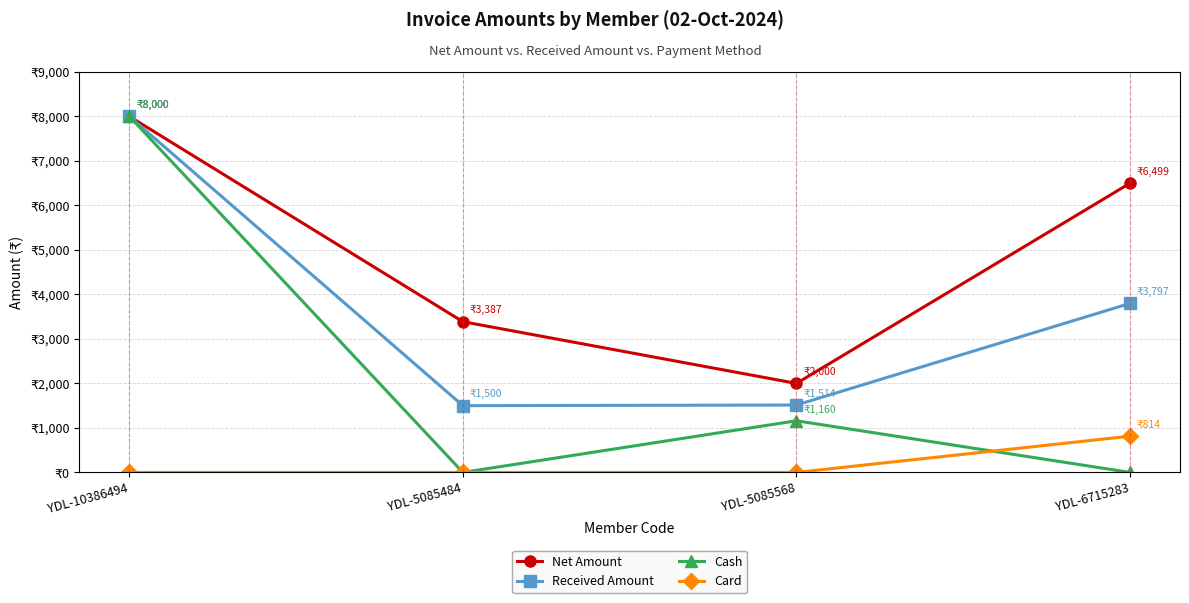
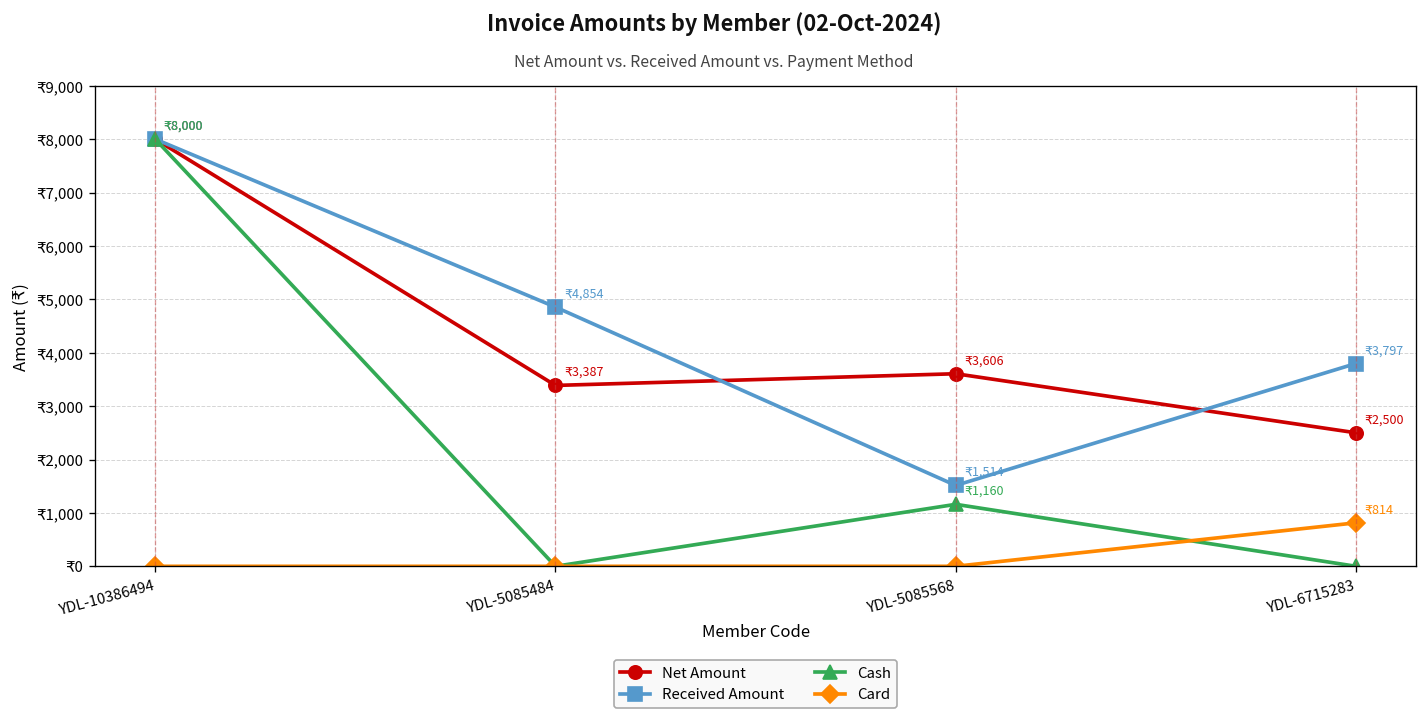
Received Amount, YDL-5085484: 1,500 -> 4,854
Net Amount, YDL-5085568: 2,000 -> 3,606
Net Amount, YDL-6715283: 6,499 -> 2,500
